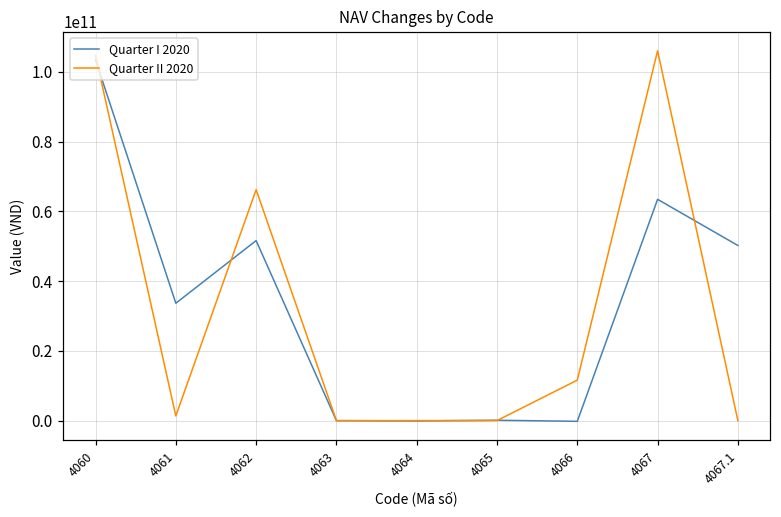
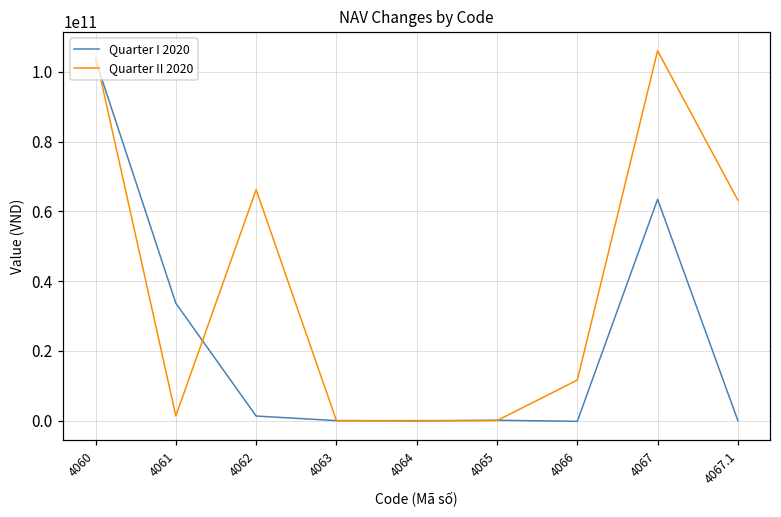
Quarter I 2020, 4062: 52000000000 -> 1000000000
Quarter I 2020, 4067.1: 50000000000 -> 0
Quarter II 2020, 4067.1: 0 -> 63000000000
